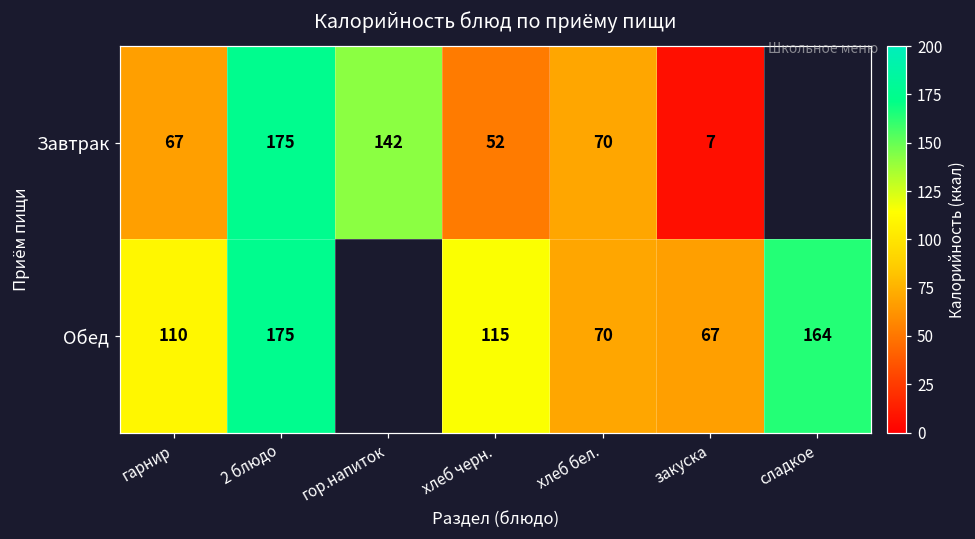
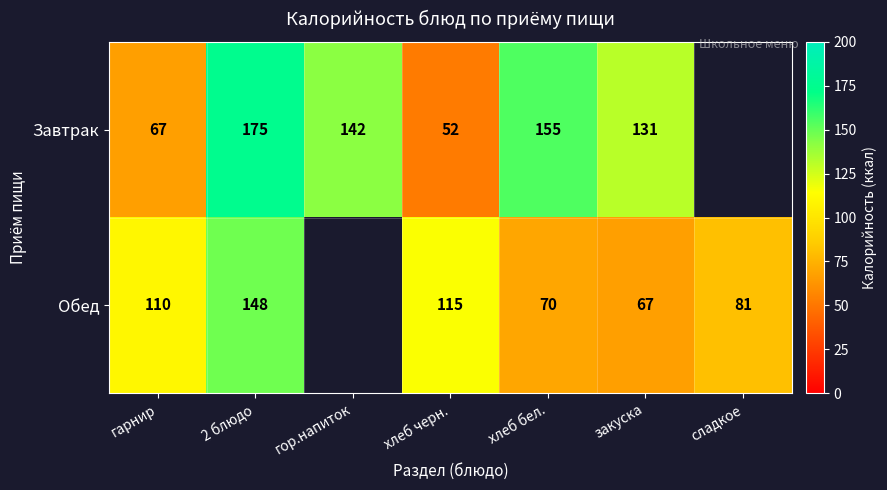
Завтрак, хлеб бел.: 70 -> 155
Завтрак, закуска: 7 -> 131
Обед, 2 блюдо: 175 -> 148
Обед, сладкое: 164 -> 81
